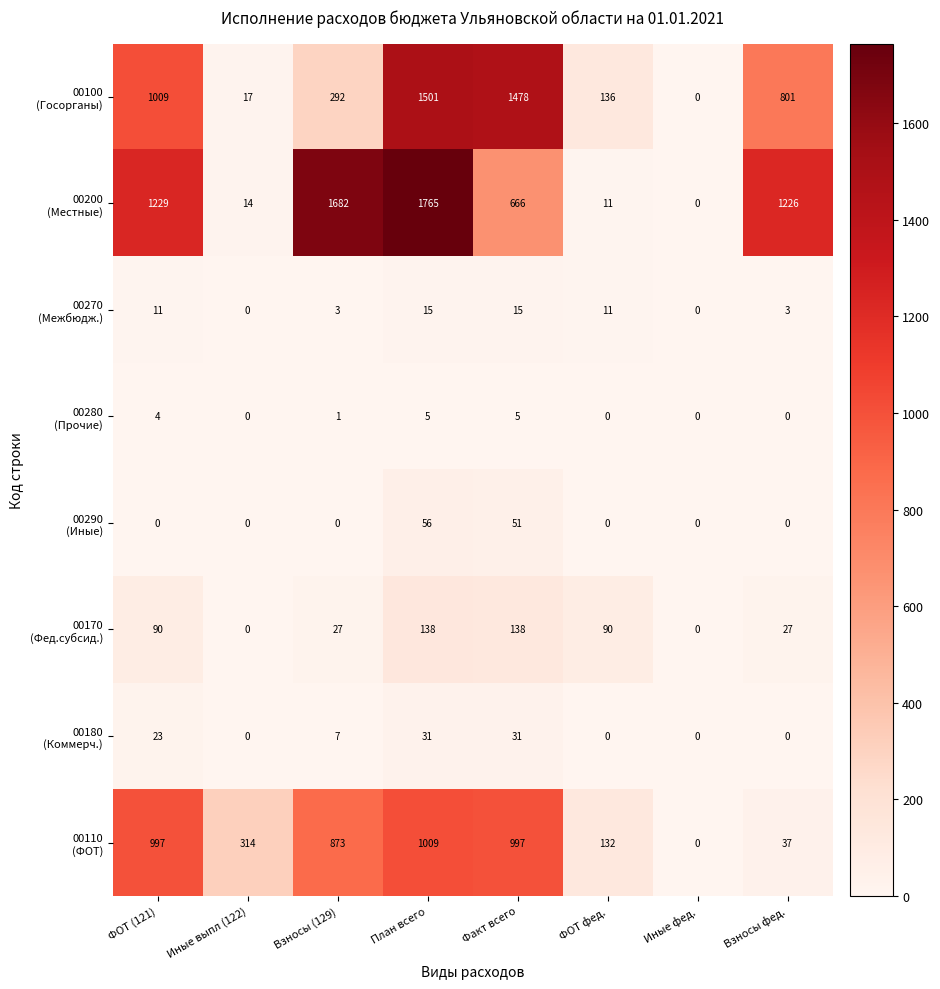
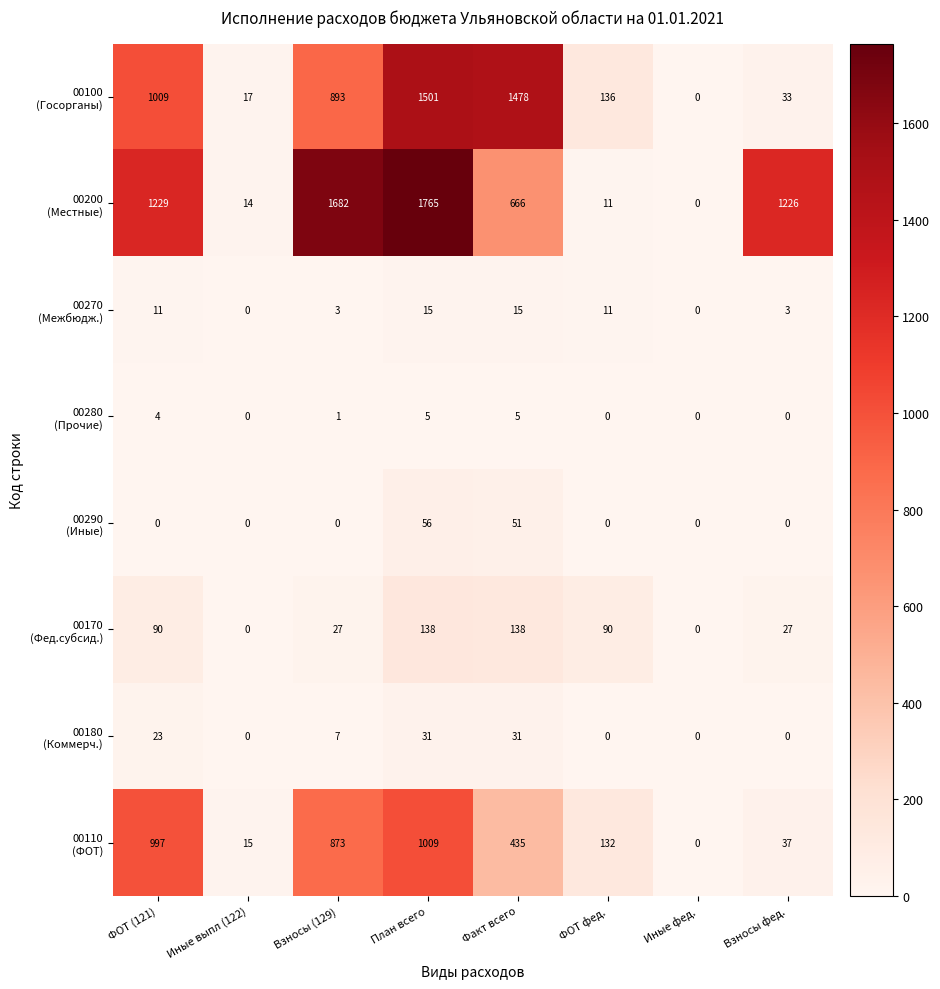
00100 (Госорганы), Взносы (129): 292 -> 893
00100 (Госорганы), Взносы фед.: 801 -> 33
00110 (ФОТ), Иные выпл (122): 314 -> 15
00110 (ФОТ), Факт всего: 997 -> 435
